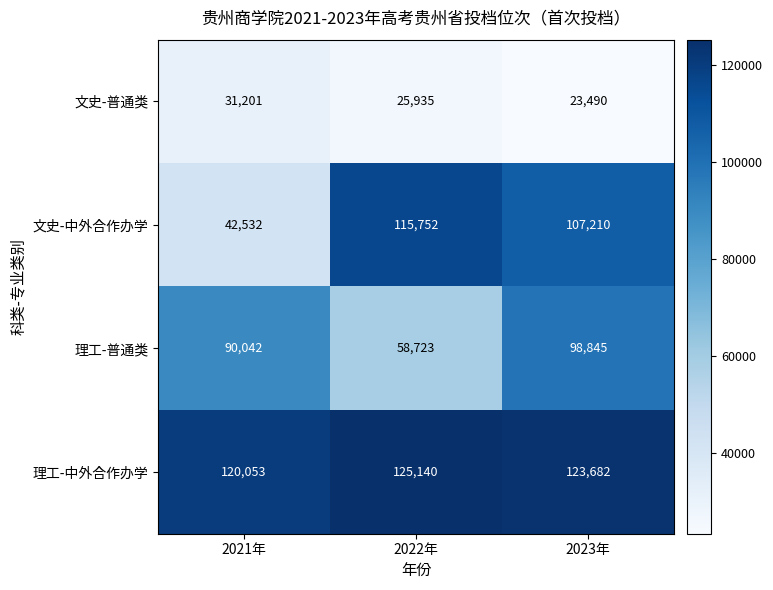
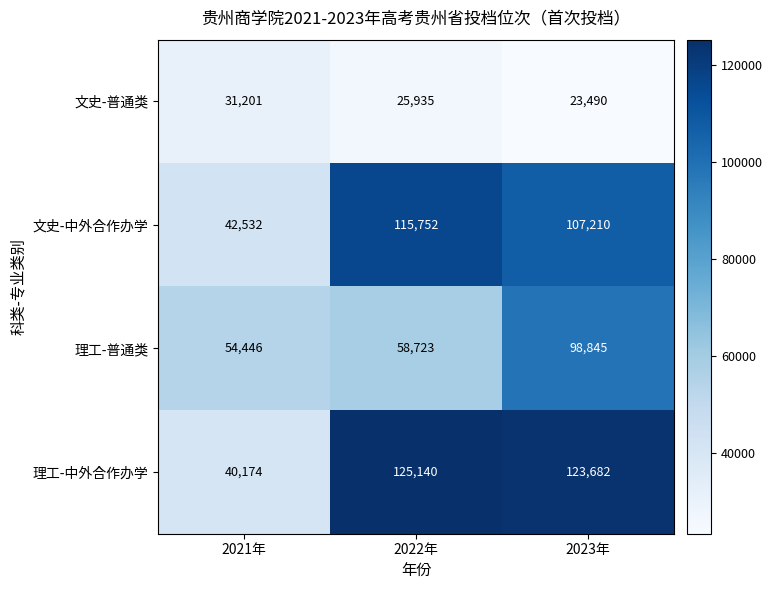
理工-普通类, 2021年: 90,042 -> 54,446
理工-中外合作办学, 2021年: 120,053 -> 40,174
